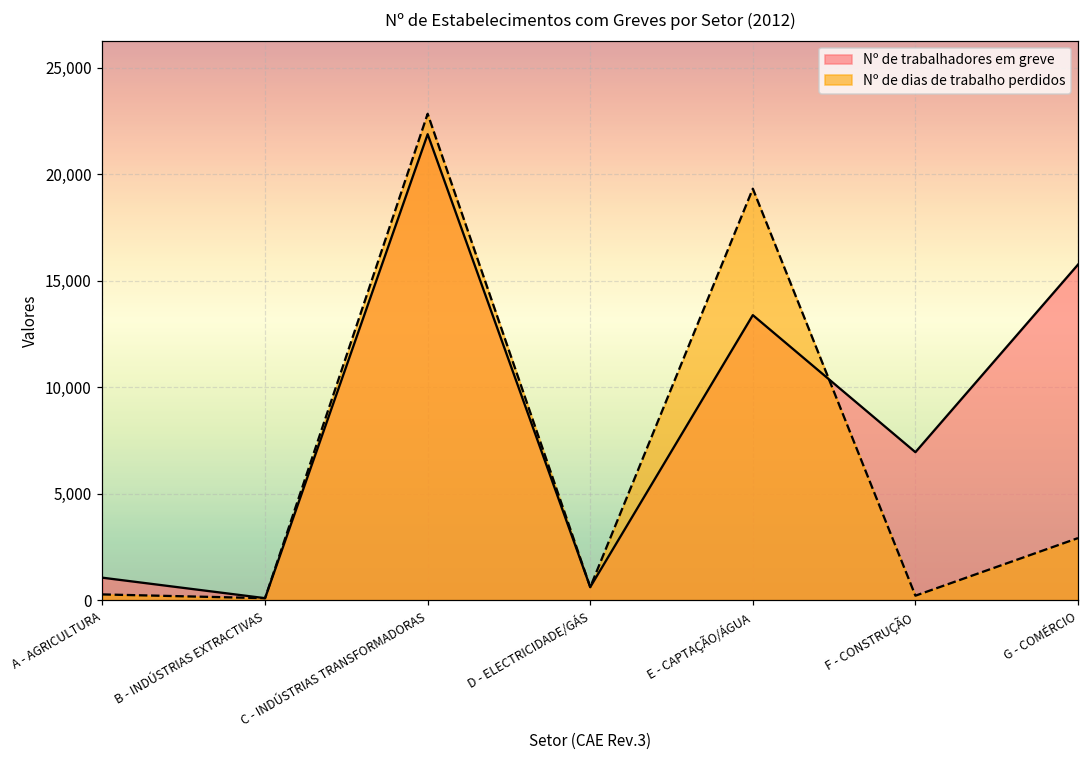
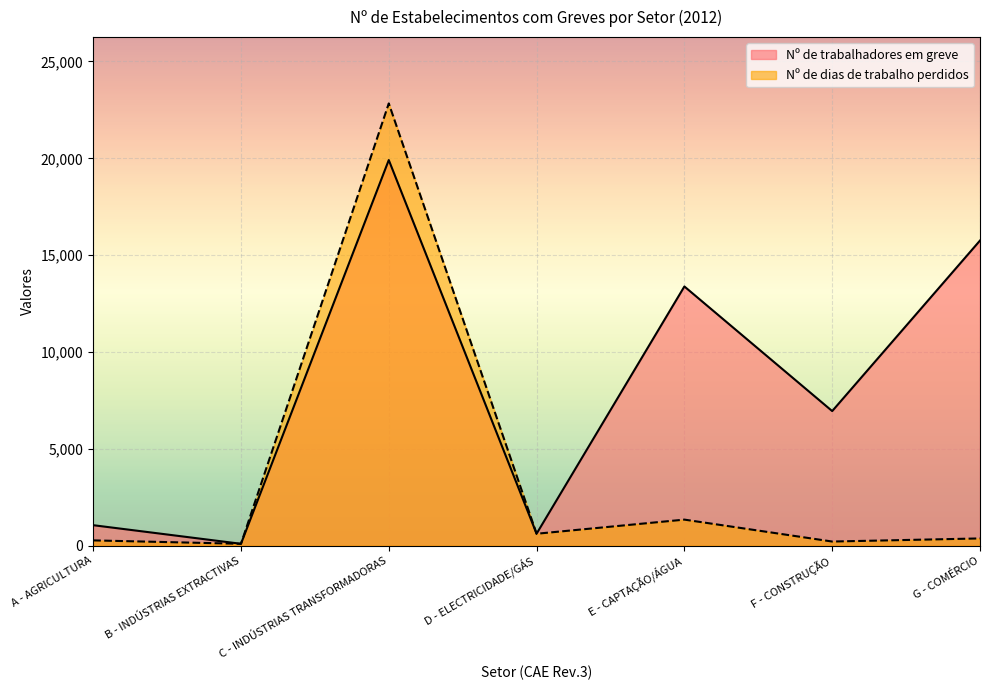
Nº de trabalhadores em greve, C - INDÚSTRIAS TRANSFORMADORAS: 21,900 -> 19,900
Nº de dias de trabalho perdidos, E - CAPTAÇÃO/ÁGUA: 19,300 -> 1,300
Nº de dias de trabalho perdidos, G - COMÉRCIO: 2,900 -> 400
